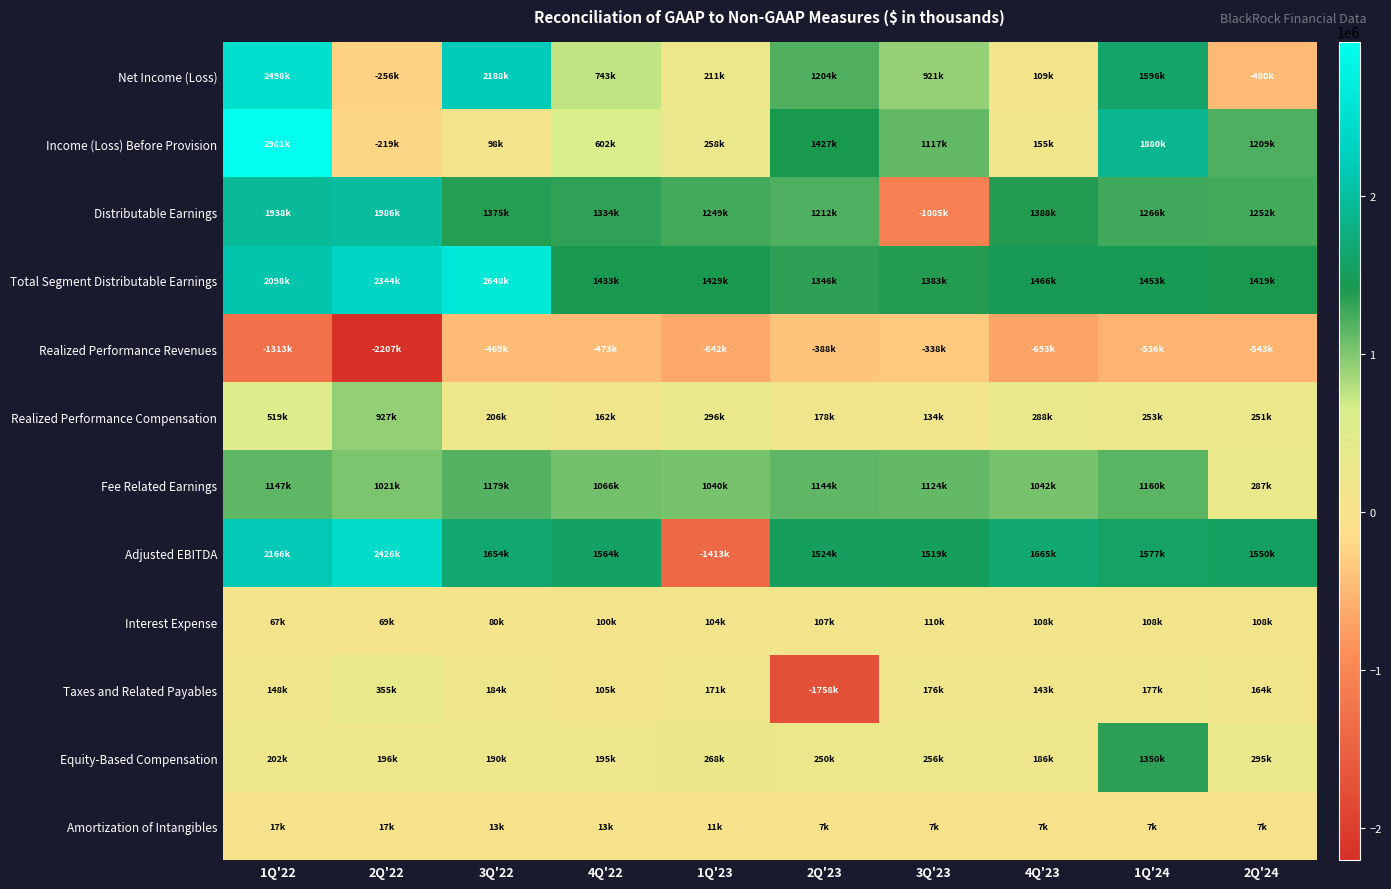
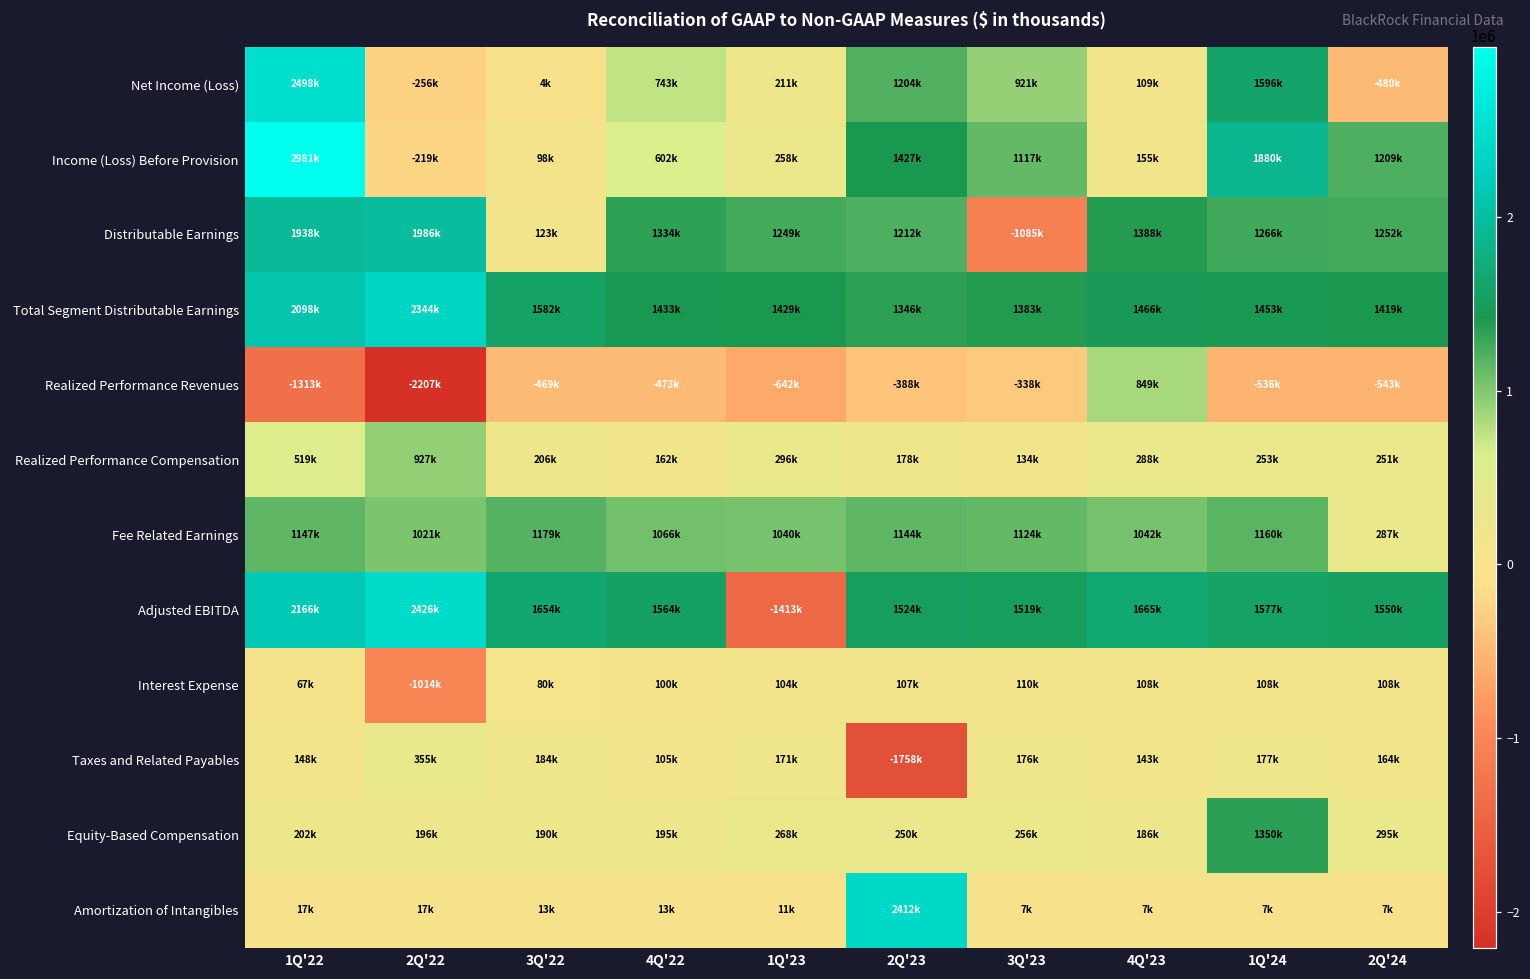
Net Income (Loss), 3Q'22: 2188k -> 4k
Distributable Earnings, 3Q'22: 1375k -> 123k
Total Segment Distributable Earnings, 3Q'22: 2648k -> 1582k
Realized Performance Revenues, 4Q'23: -693k -> 849k
Interest Expense, 2Q'22: 69k -> -1014k
Amortization of Intangibles, 2Q'23: 7k -> 2412k
